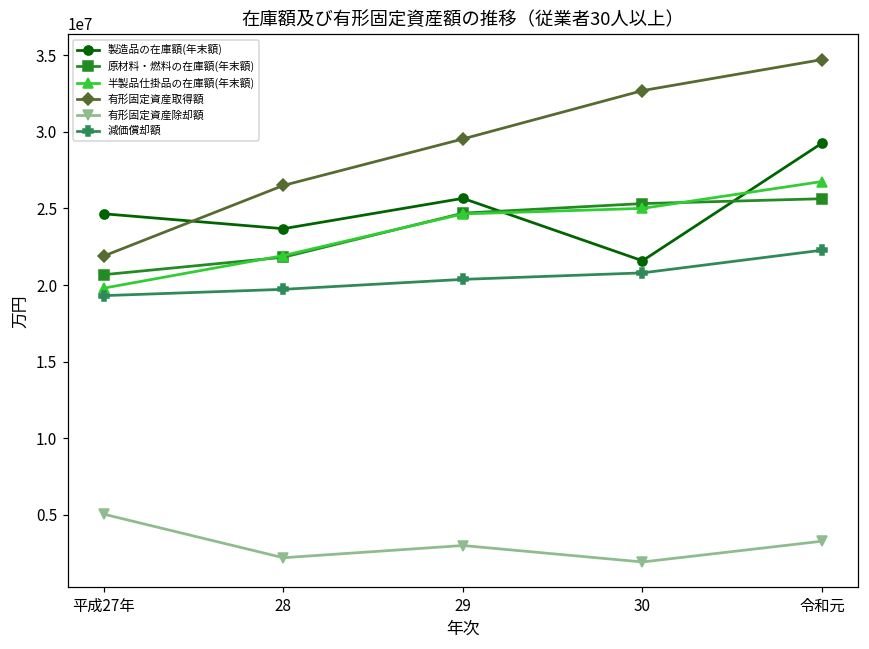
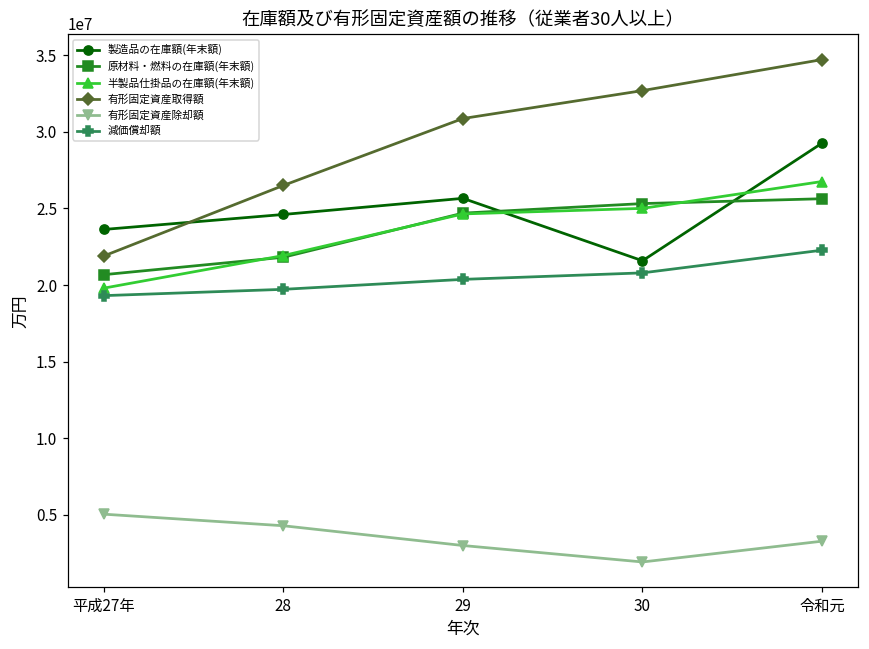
製造品の在庫額(年末額), 平成27年: 24600000 -> 23600000
製造品の在庫額(年末額), 28: 23700000 -> 24600000
有形固定資産除却額, 28: 2200000 -> 4300000
有形固定資産取得額, 29: 29500000 -> 30900000
